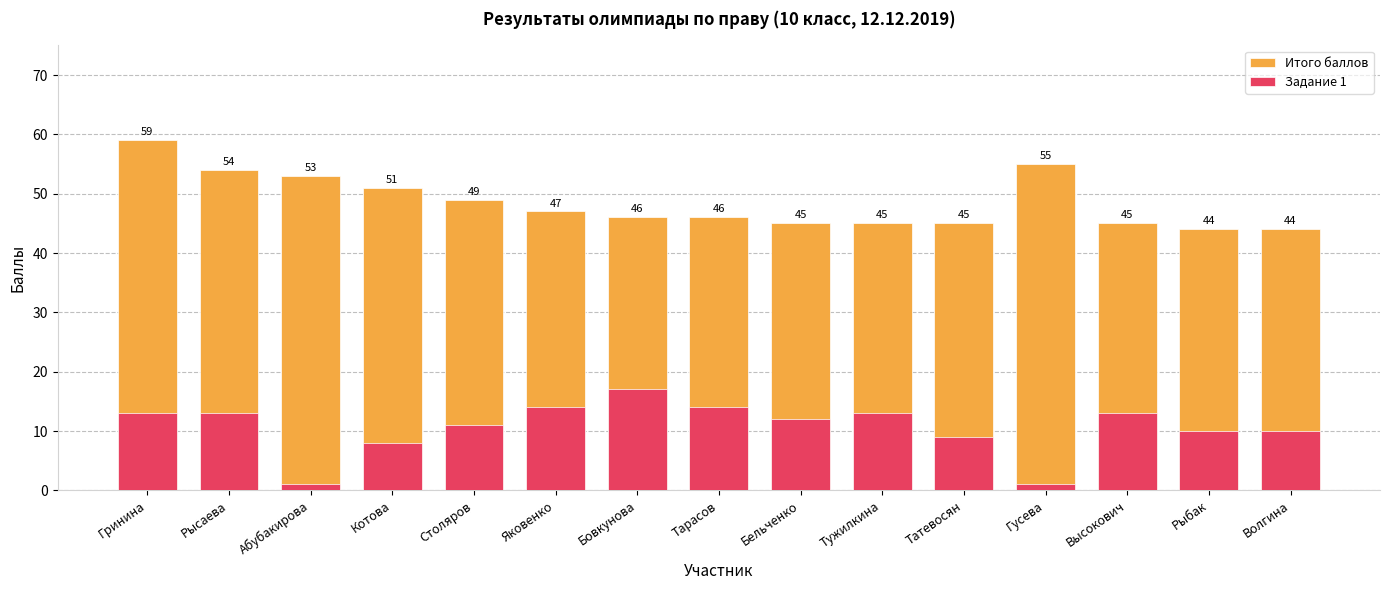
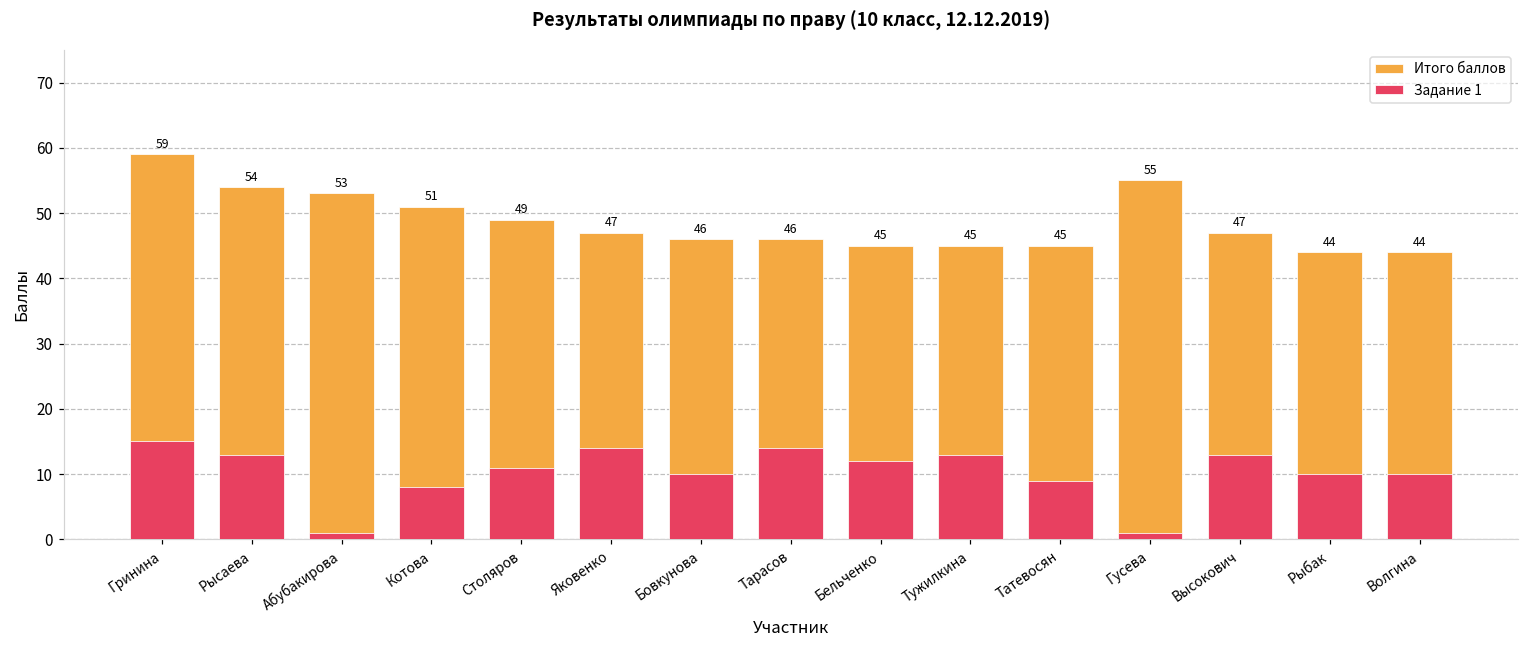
Задание 1, Гринина: 13 -> 15
Задание 1, Бовкунова: 17 -> 10
Итого баллов, Высокович: 45 -> 47
